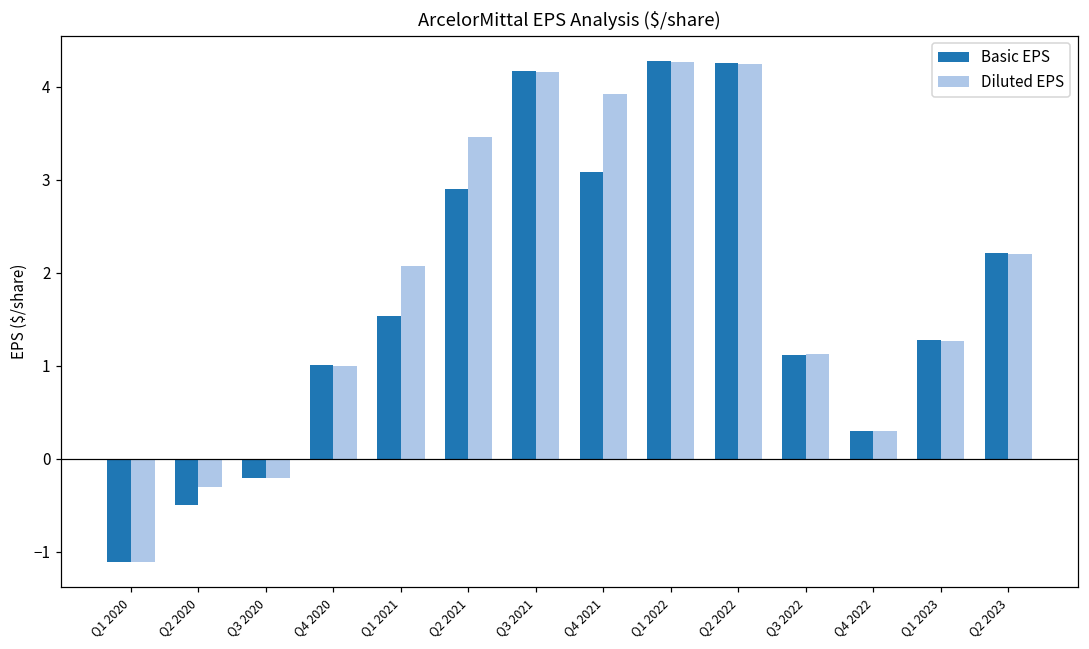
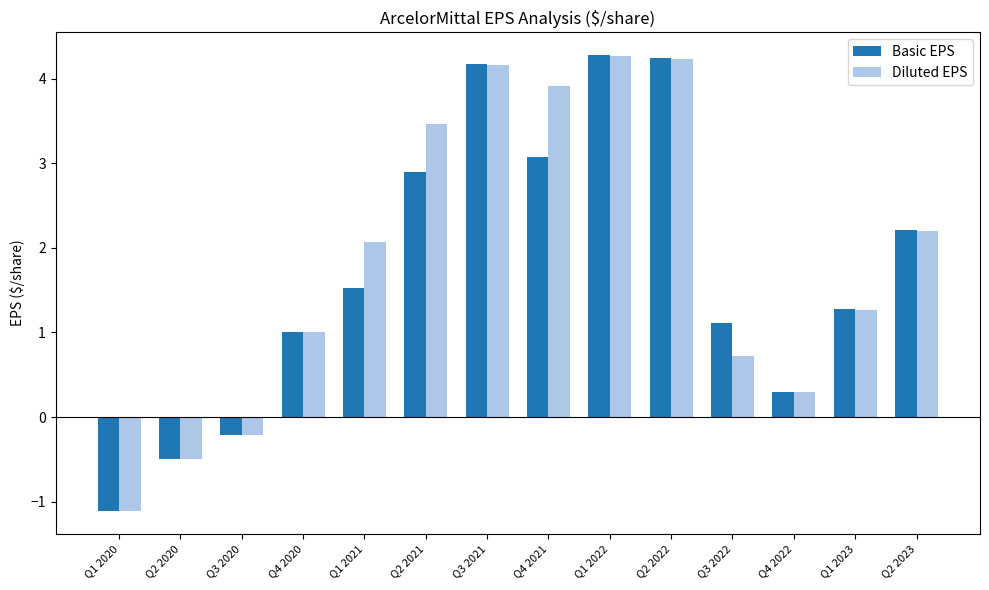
Diluted EPS, Q2 2020: -0.3 -> -0.5
Diluted EPS, Q3 2022: 1.1 -> 0.7
